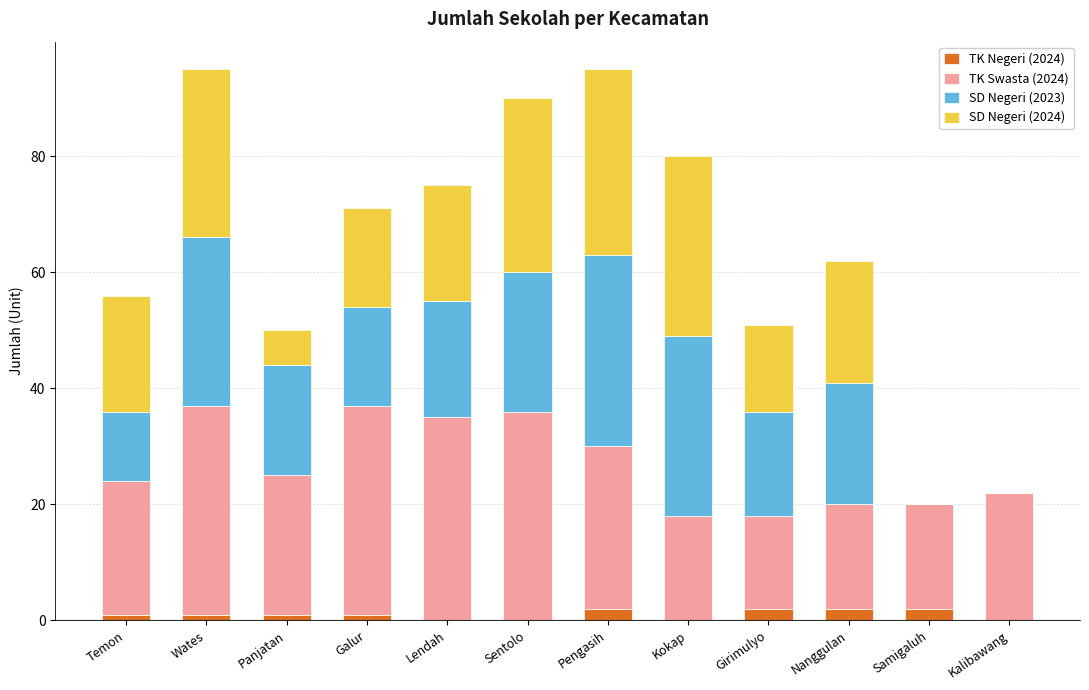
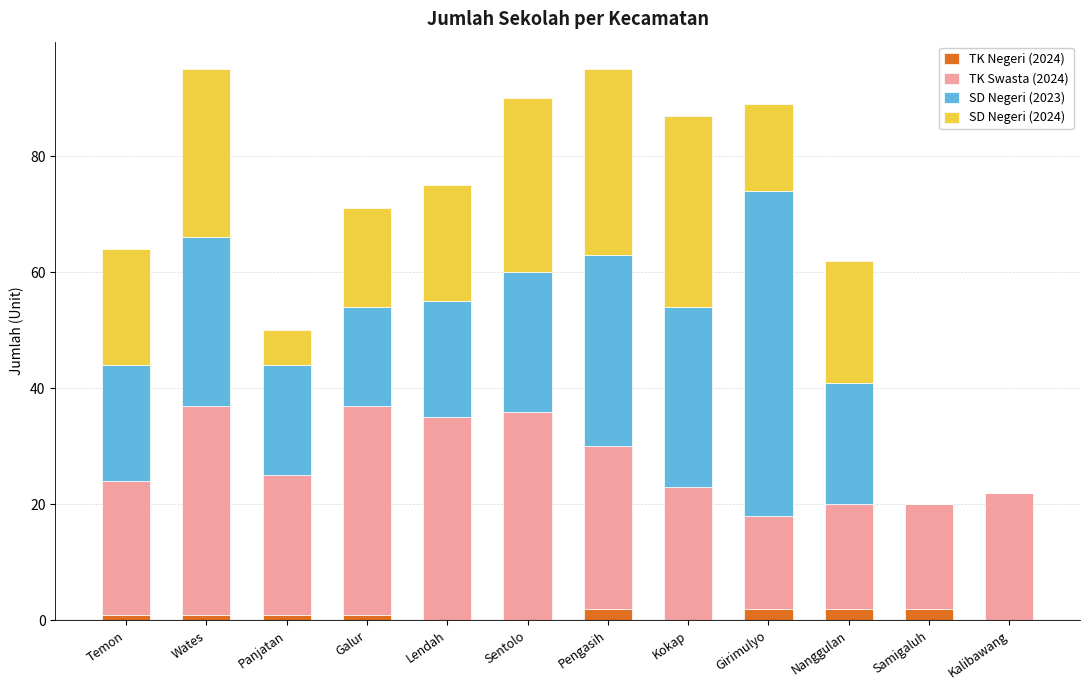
SD Negeri (2023), Temon: 12 -> 20
TK Swasta (2024), Kokap: 18 -> 23
SD Negeri (2024), Kokap: 31 -> 33
SD Negeri (2023), Girimulyo: 18 -> 56
